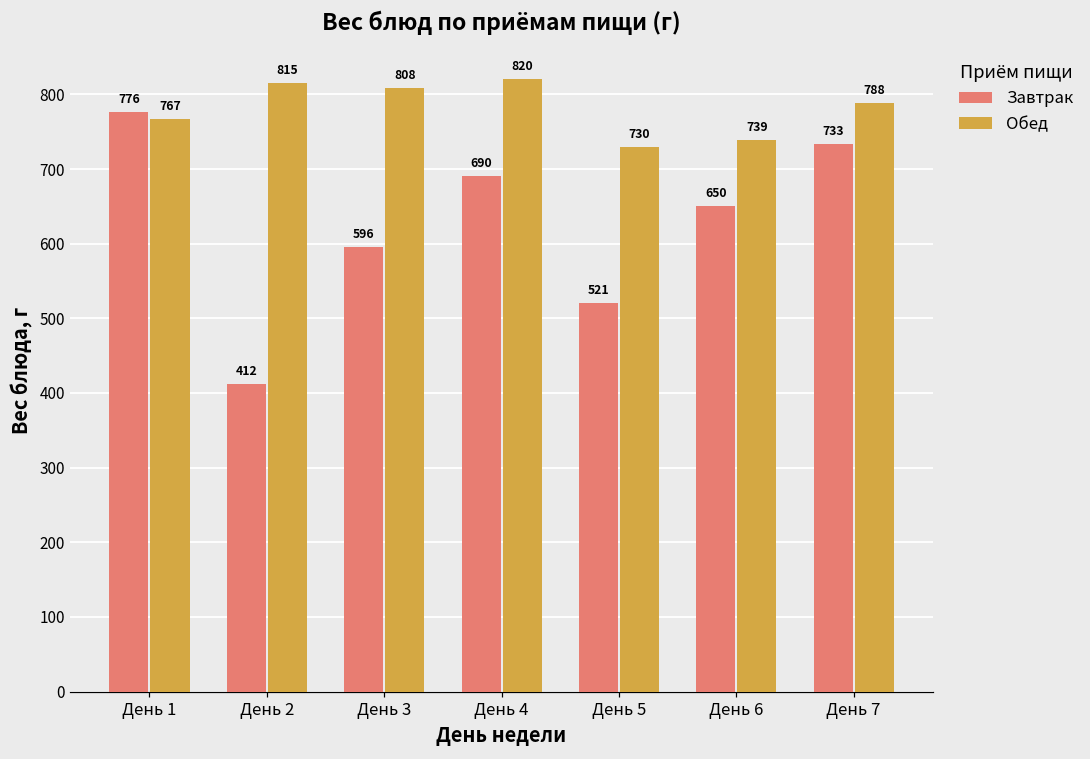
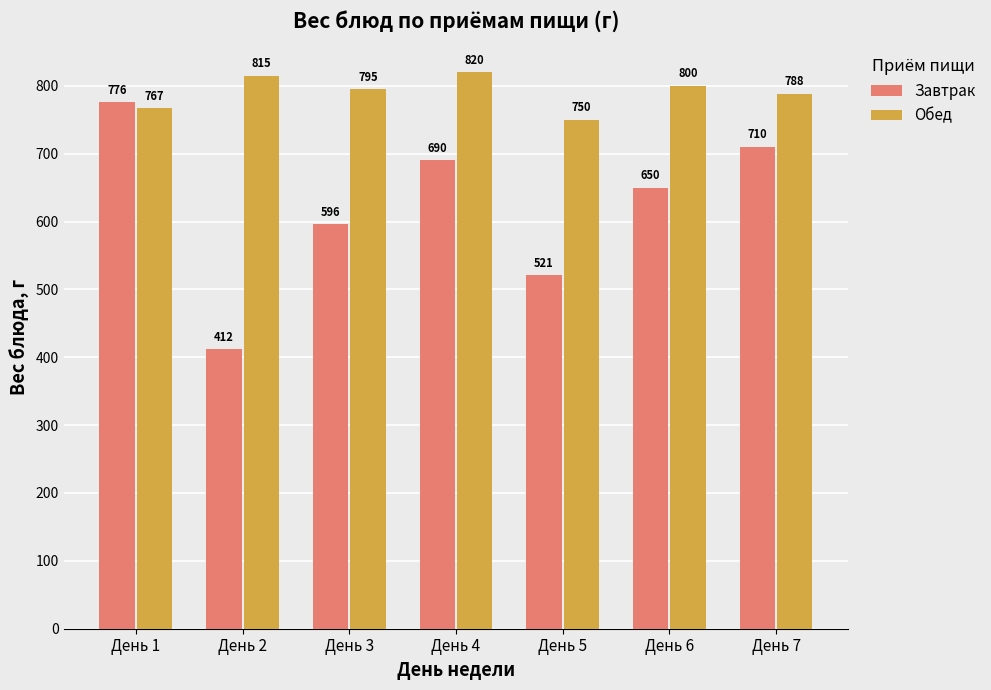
Обед, День 3: 808 -> 795
Обед, День 5: 730 -> 750
Обед, День 6: 739 -> 800
Завтрак, День 7: 733 -> 710
